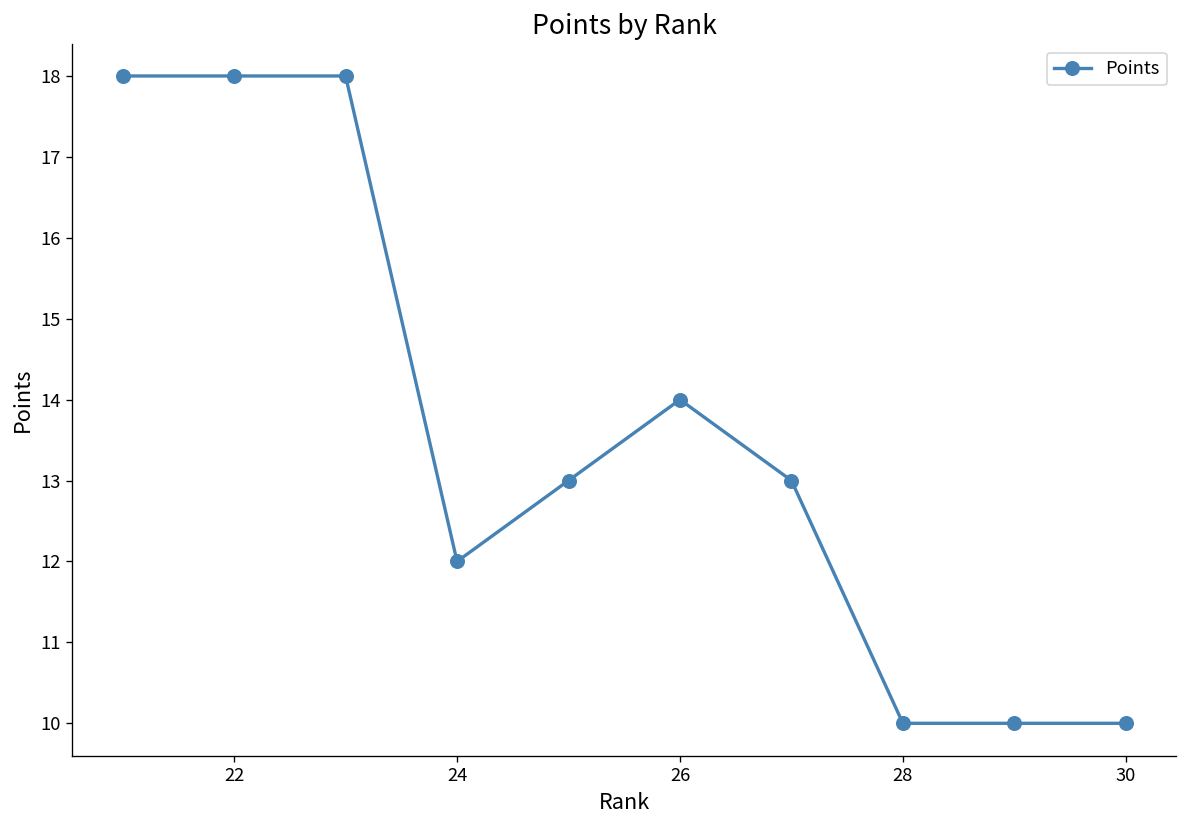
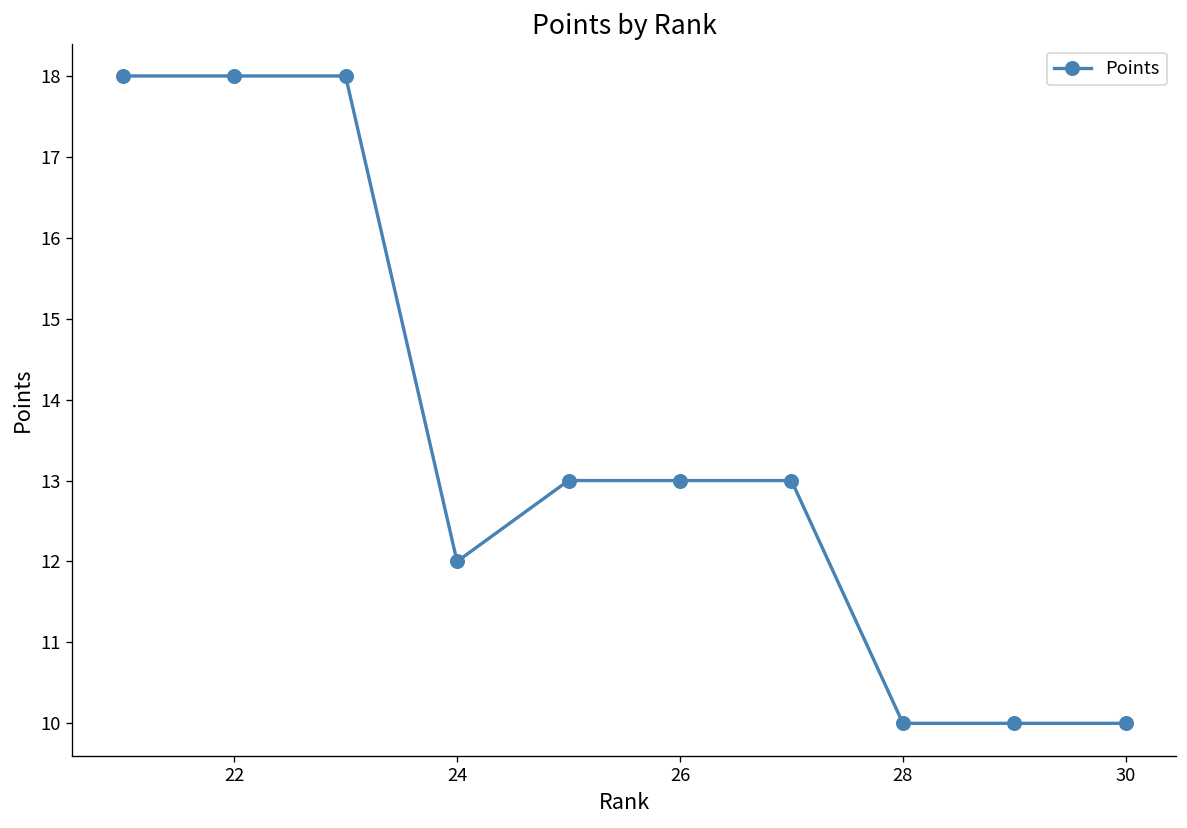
26: 14 -> 13
